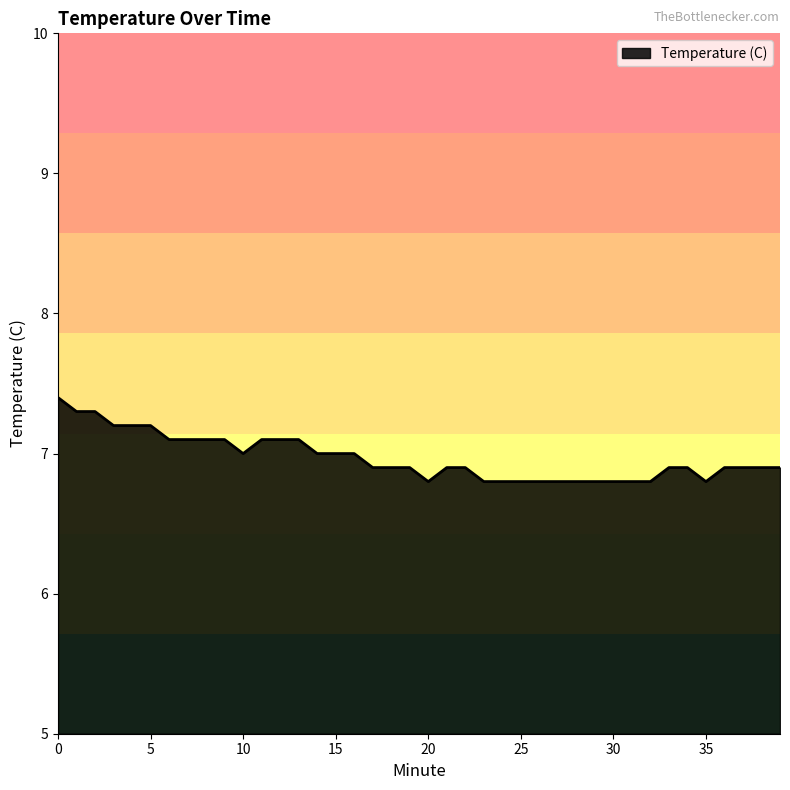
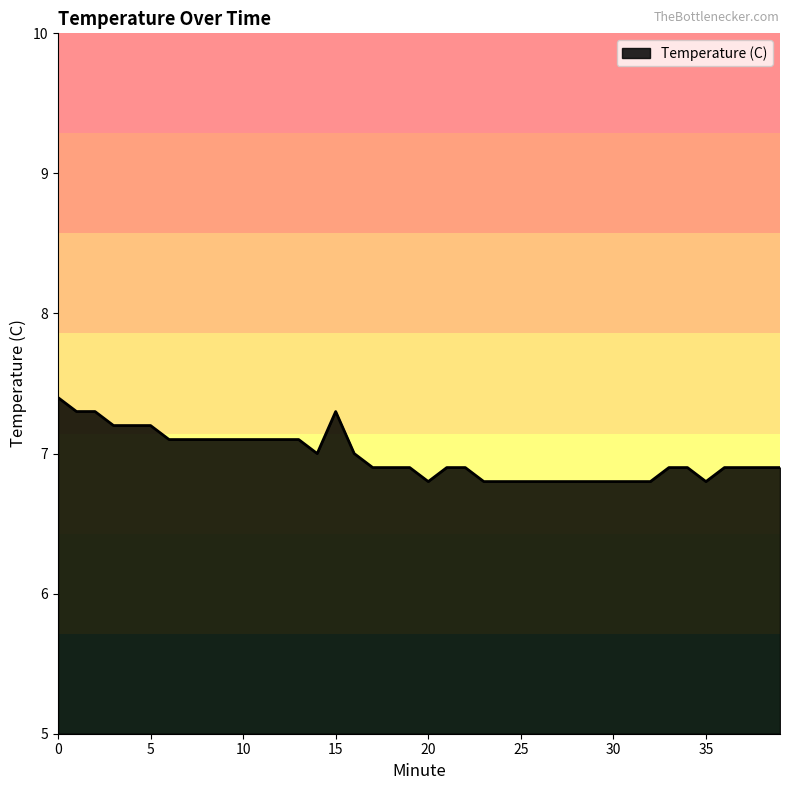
10: 7.0 -> 7.1
15: 7.0 -> 7.3
